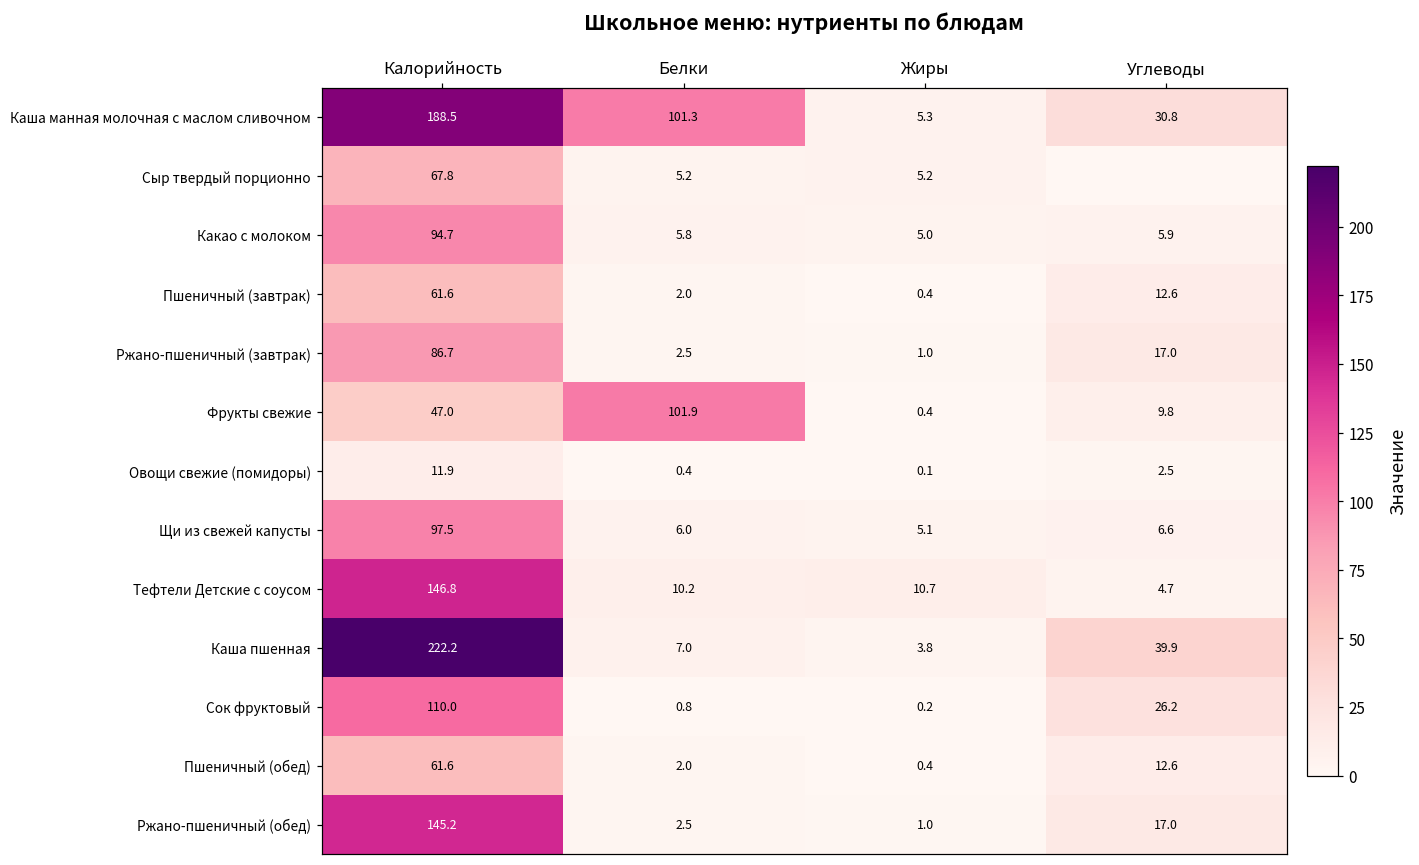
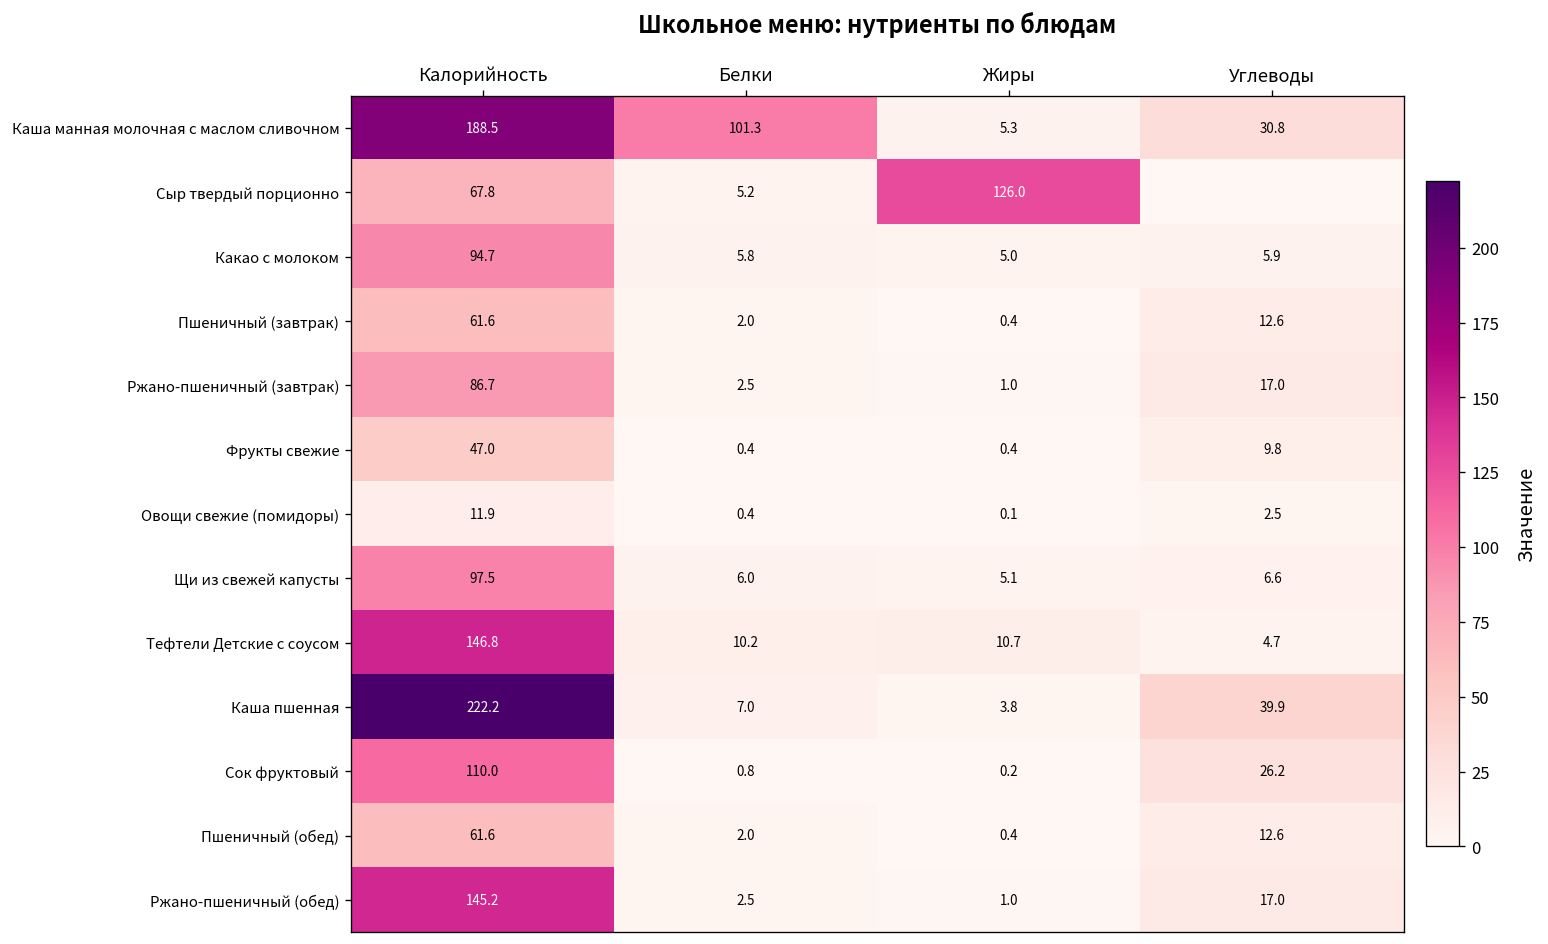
Сыр твердый порционно, Жиры: 5.2 -> 126.0
Фрукты свежие, Белки: 101.9 -> 0.4
